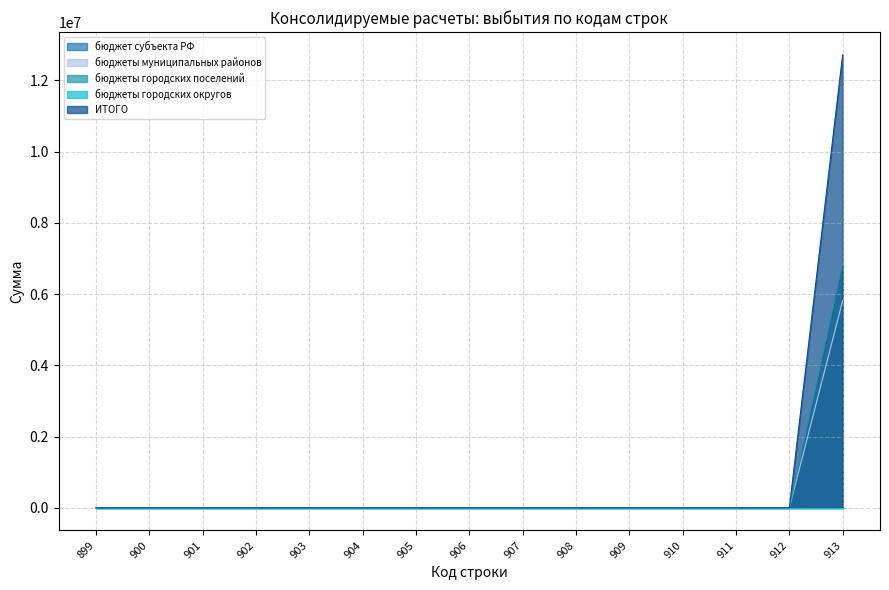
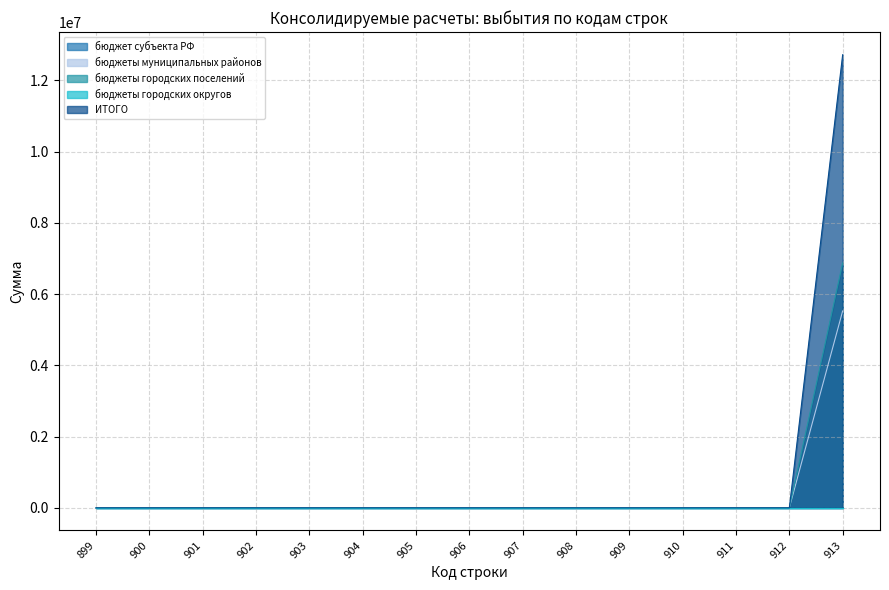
бюджеты муниципальных районов, 913: 5800000 -> 5500000
